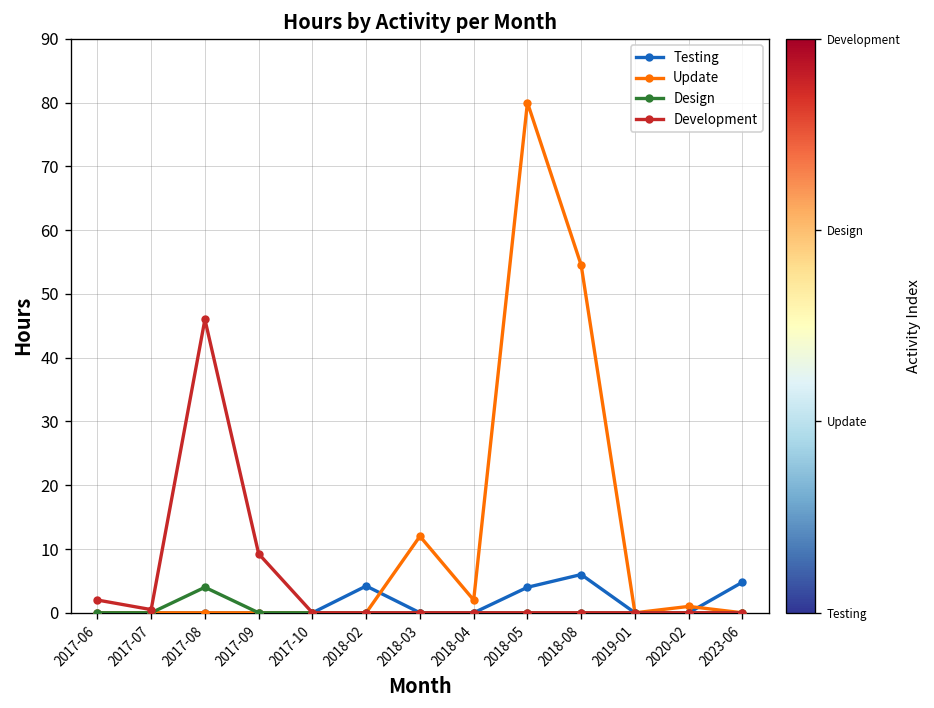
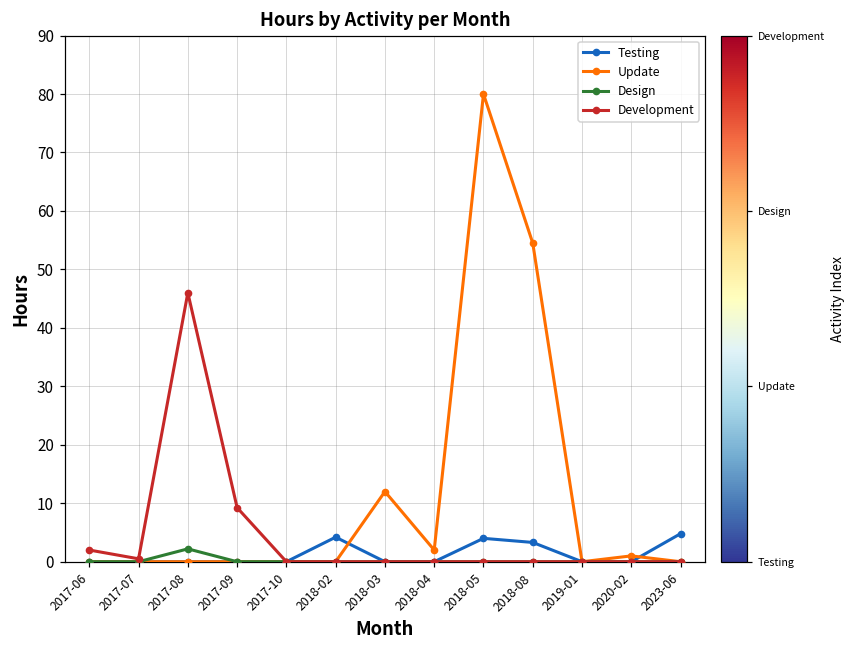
Design, 2017-08: 4 -> 2
Testing, 2018-08: 6 -> 3
